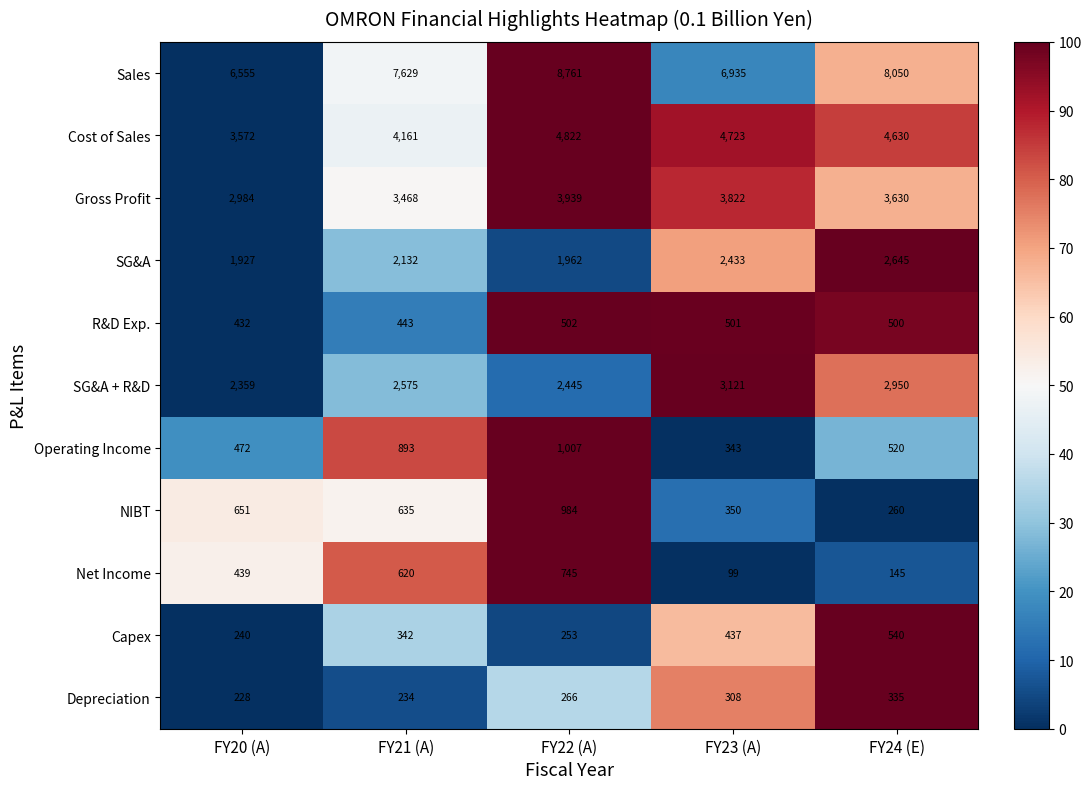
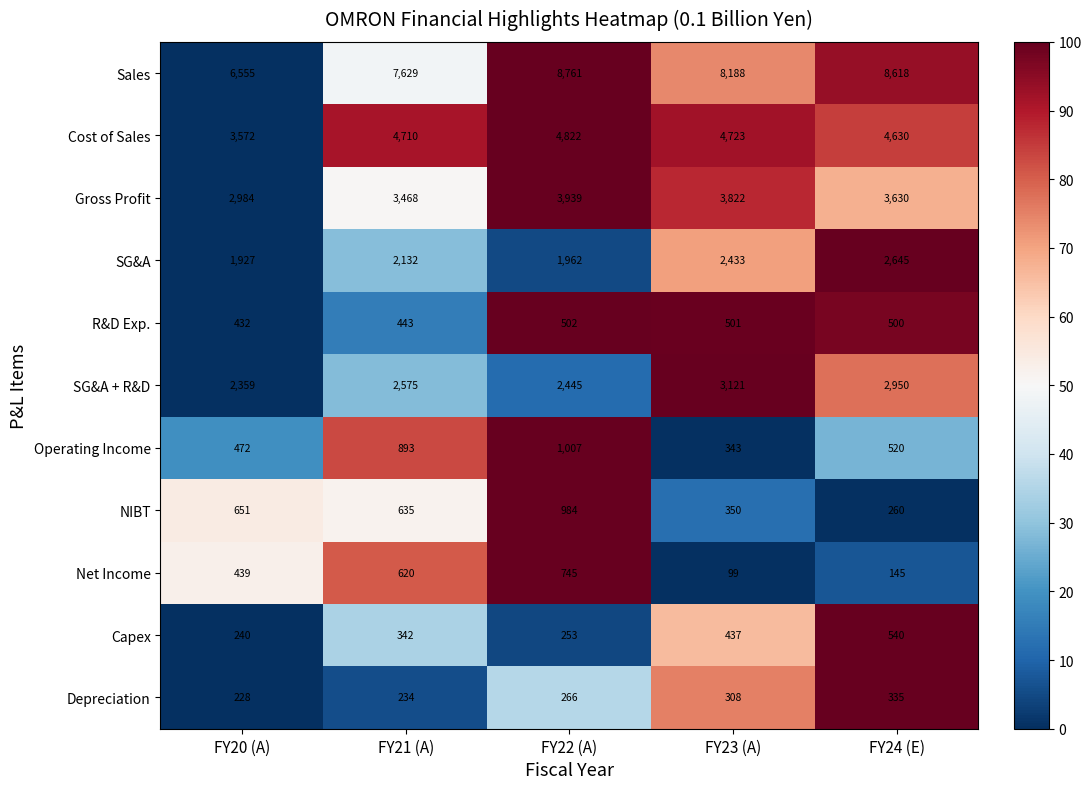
Sales, FY23 (A): 6,935 -> 8,188
Sales, FY24 (E): 8,050 -> 8,618
Cost of Sales, FY21 (A): 4,161 -> 4,710
